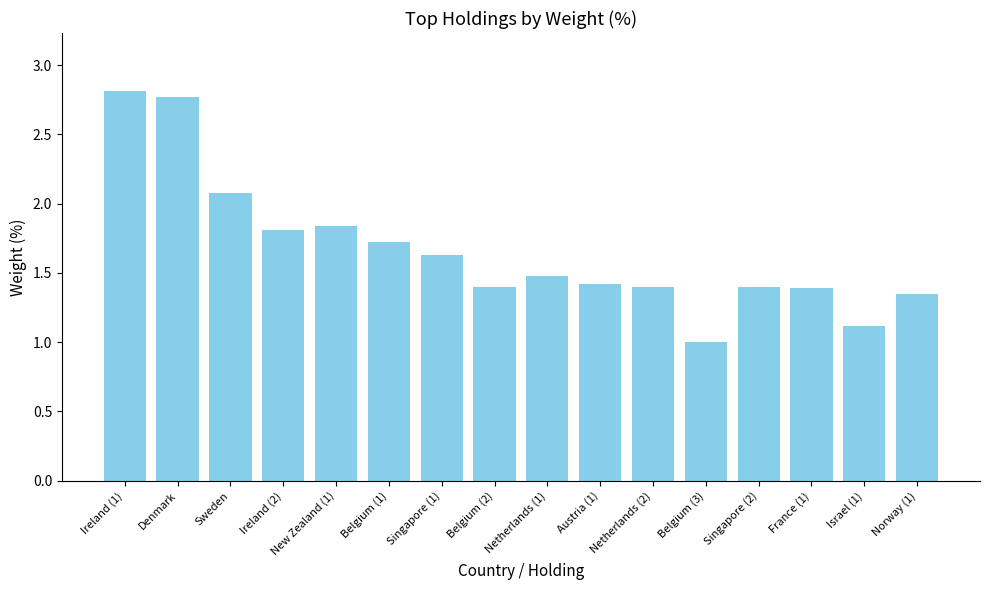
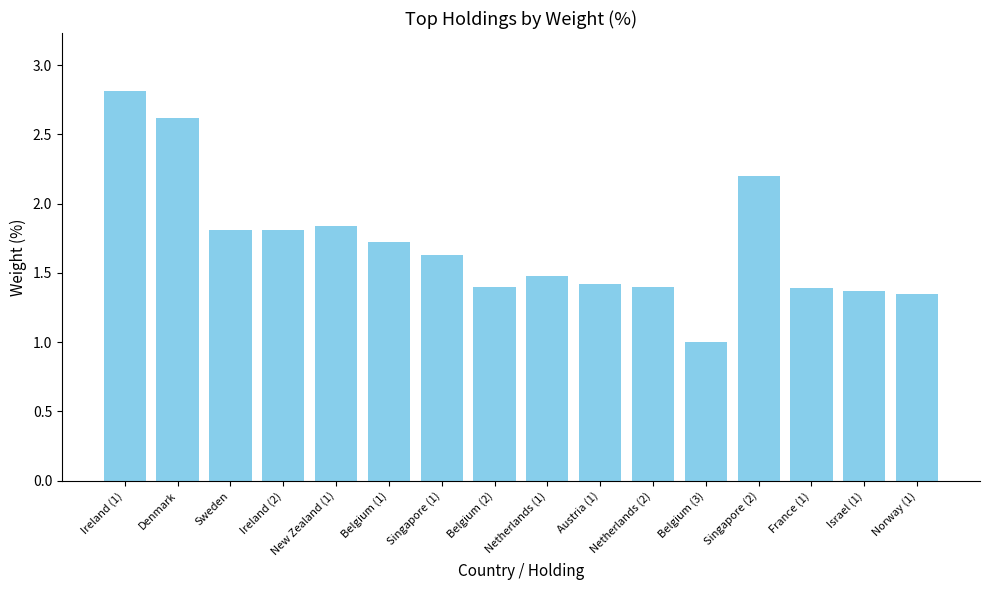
Denmark: 2.77 -> 2.62
Sweden: 2.08 -> 1.81
Singapore (2): 1.4 -> 2.2
Israel (1): 1.12 -> 1.37
